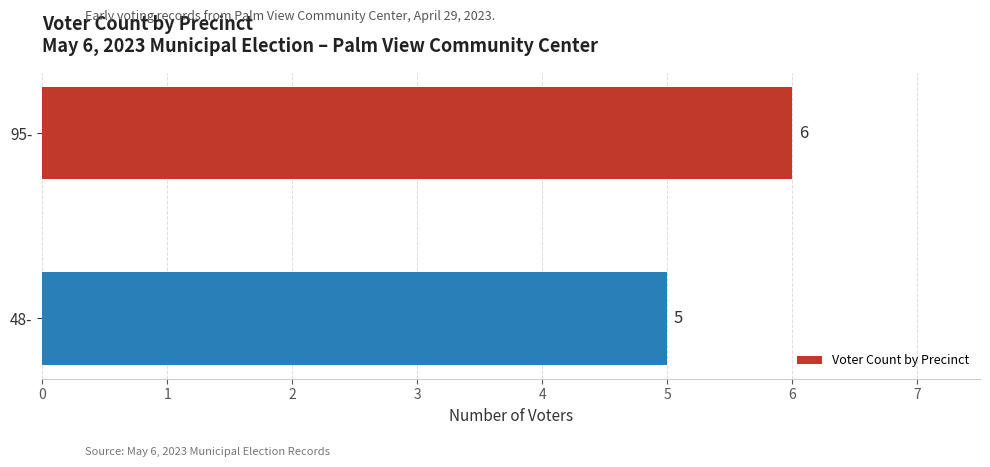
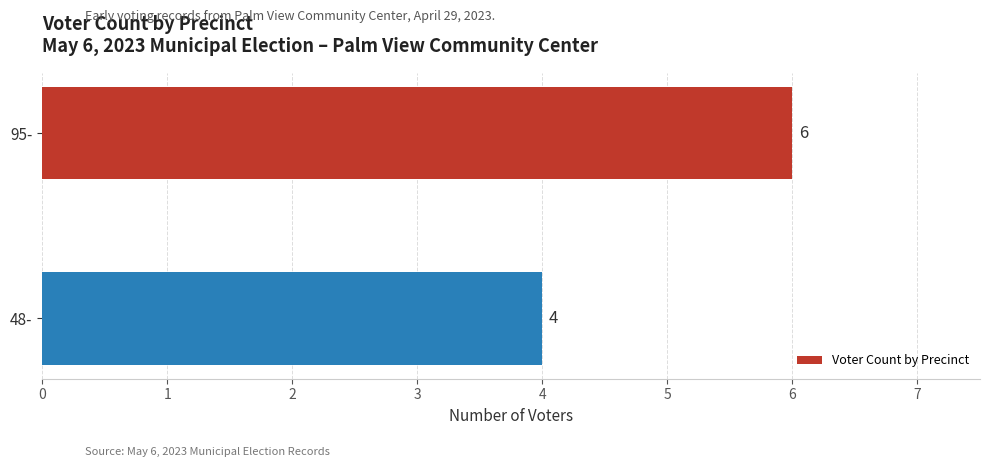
48-: 5 -> 4
